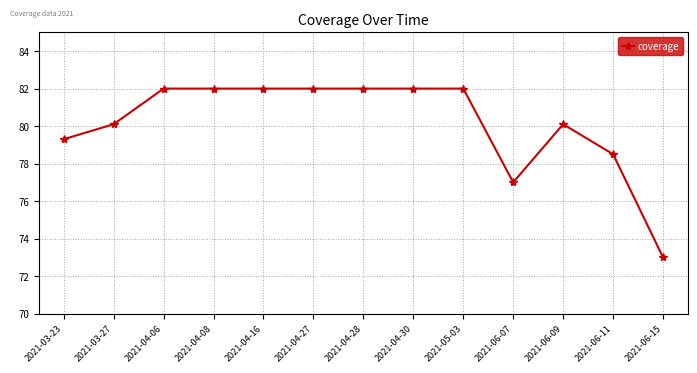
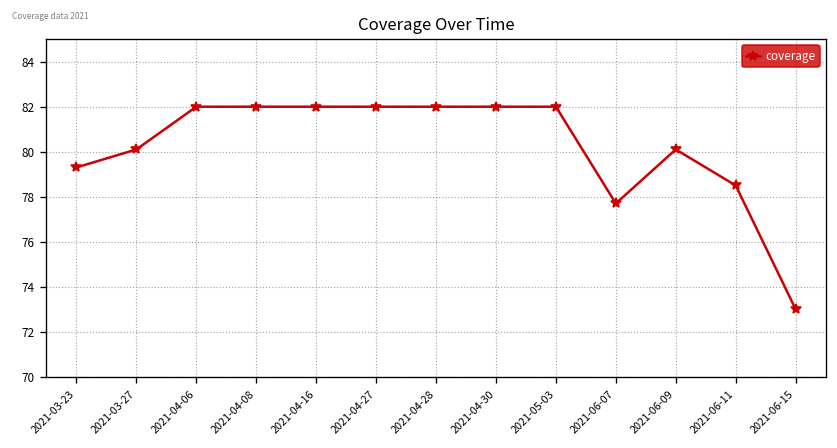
2021-06-07: 77.0 -> 77.7
